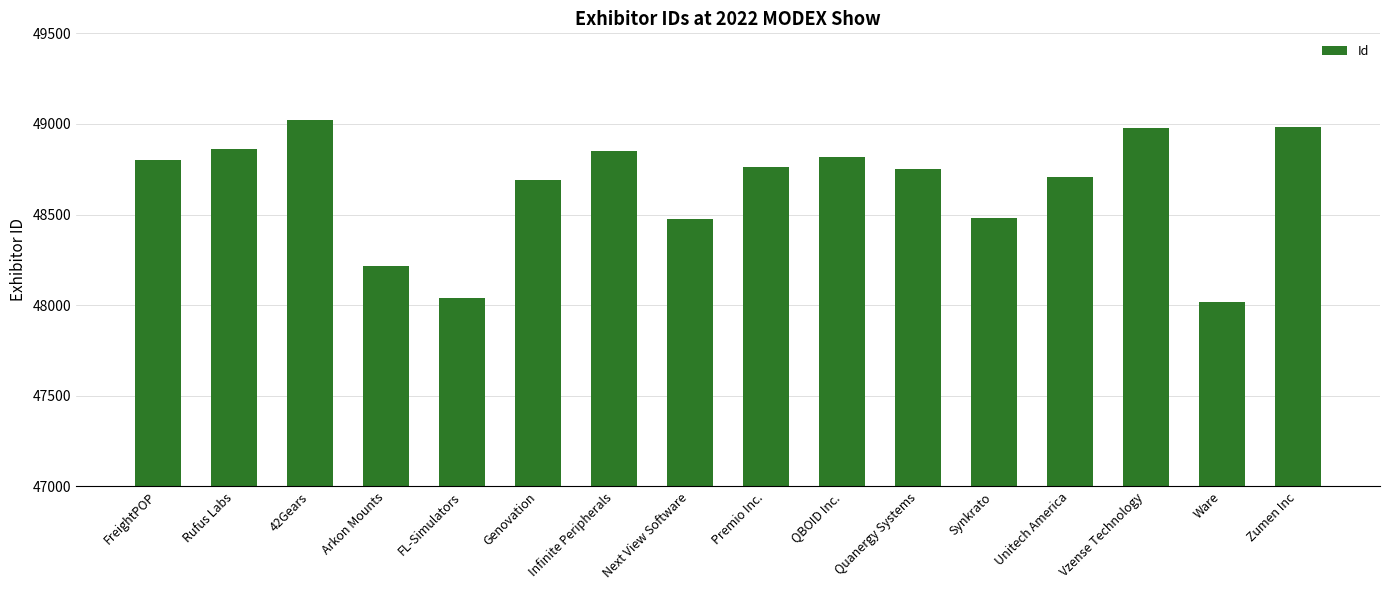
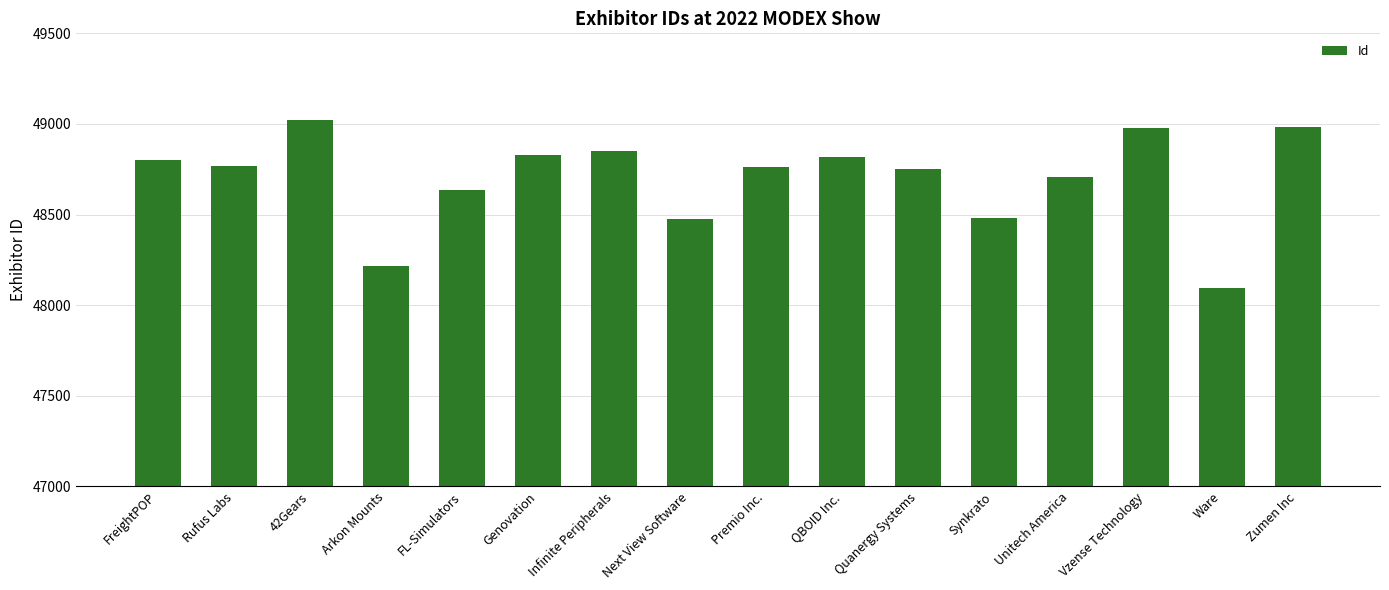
Rufus Labs: 48860 -> 48770
FL-Simulators: 48040 -> 48630
Genovation: 48690 -> 48830
Ware: 48020 -> 48090
